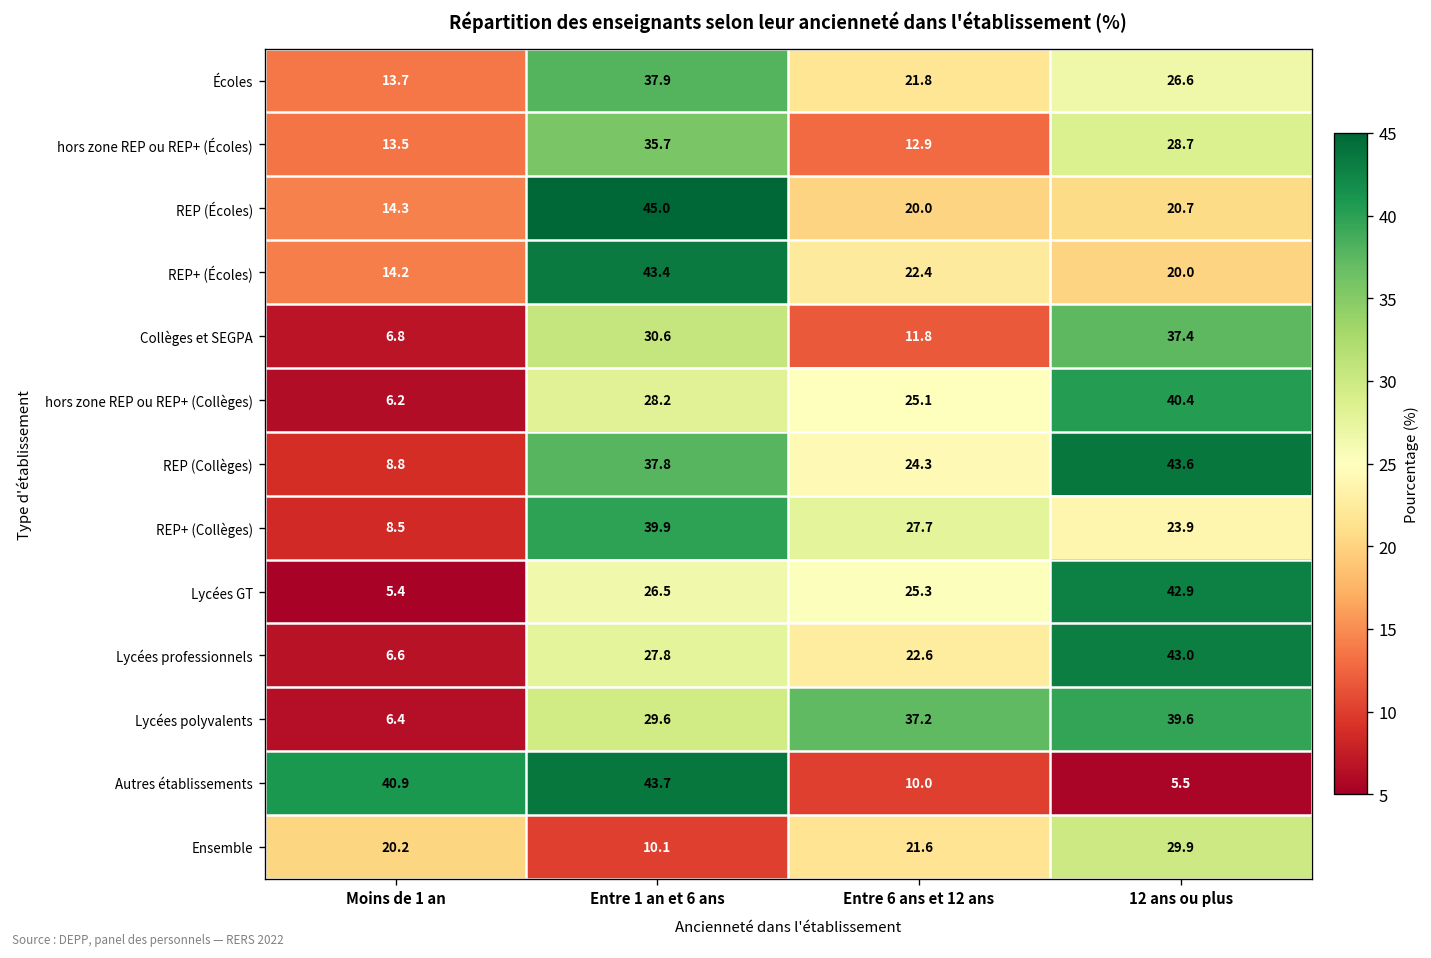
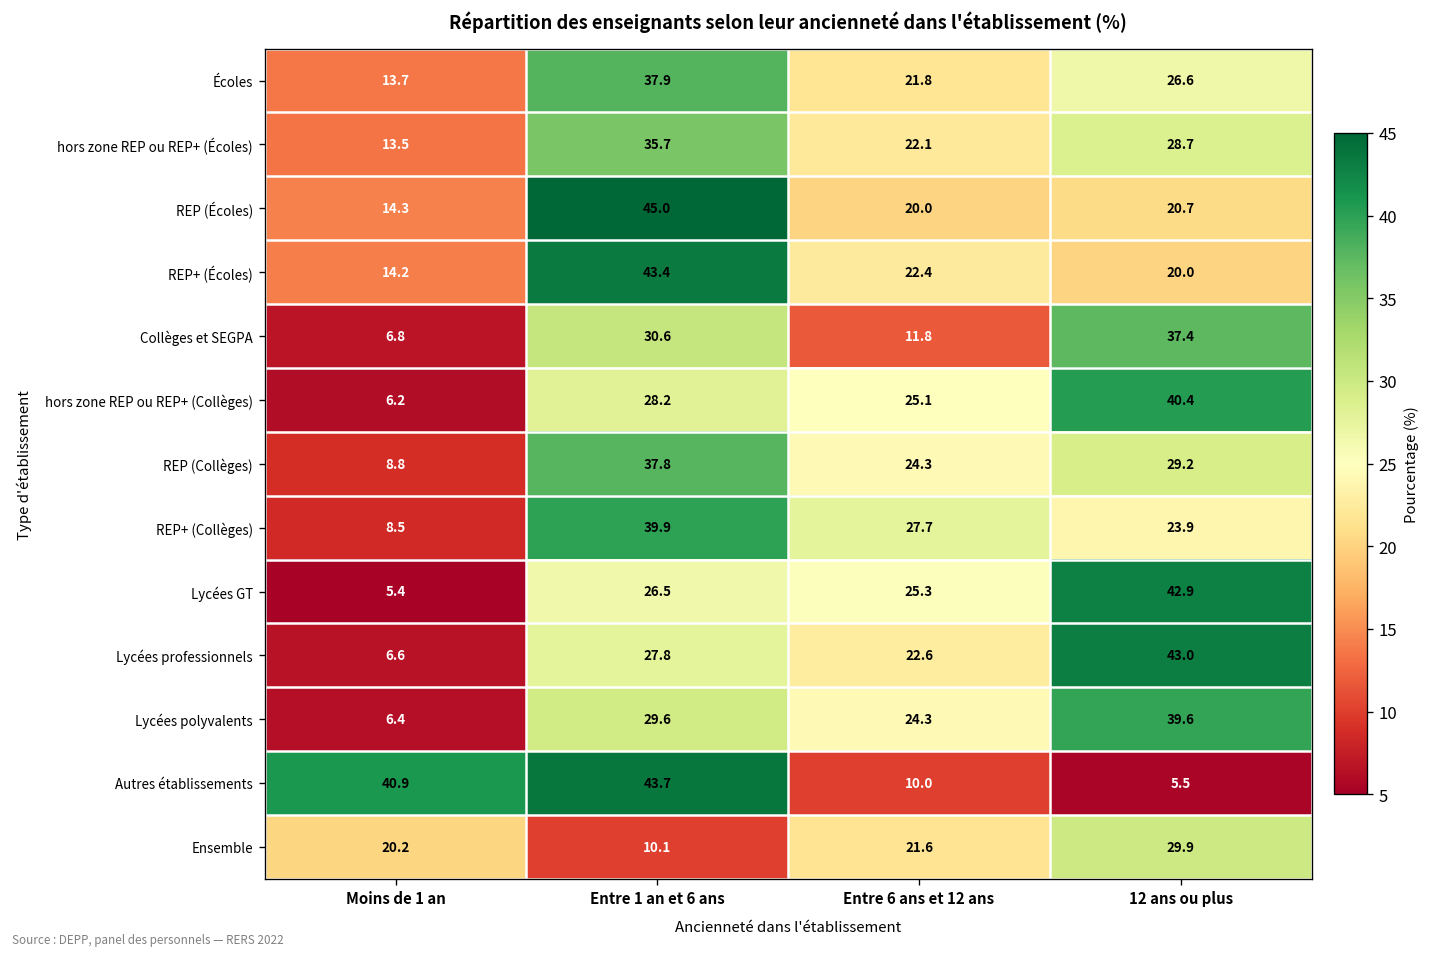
hors zone REP ou REP+ (Écoles), Entre 6 ans et 12 ans: 12.9 -> 22.1
REP (Collèges), 12 ans ou plus: 43.6 -> 29.2
Lycées polyvalents, Entre 6 ans et 12 ans: 37.2 -> 24.3
